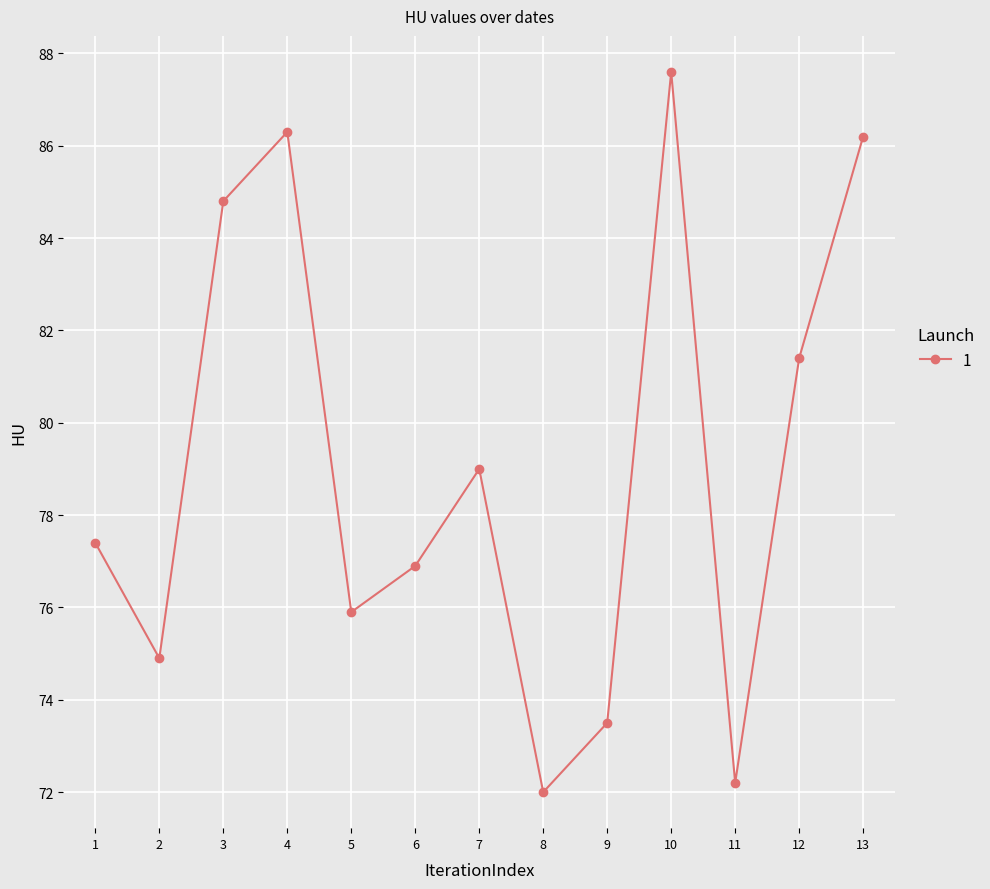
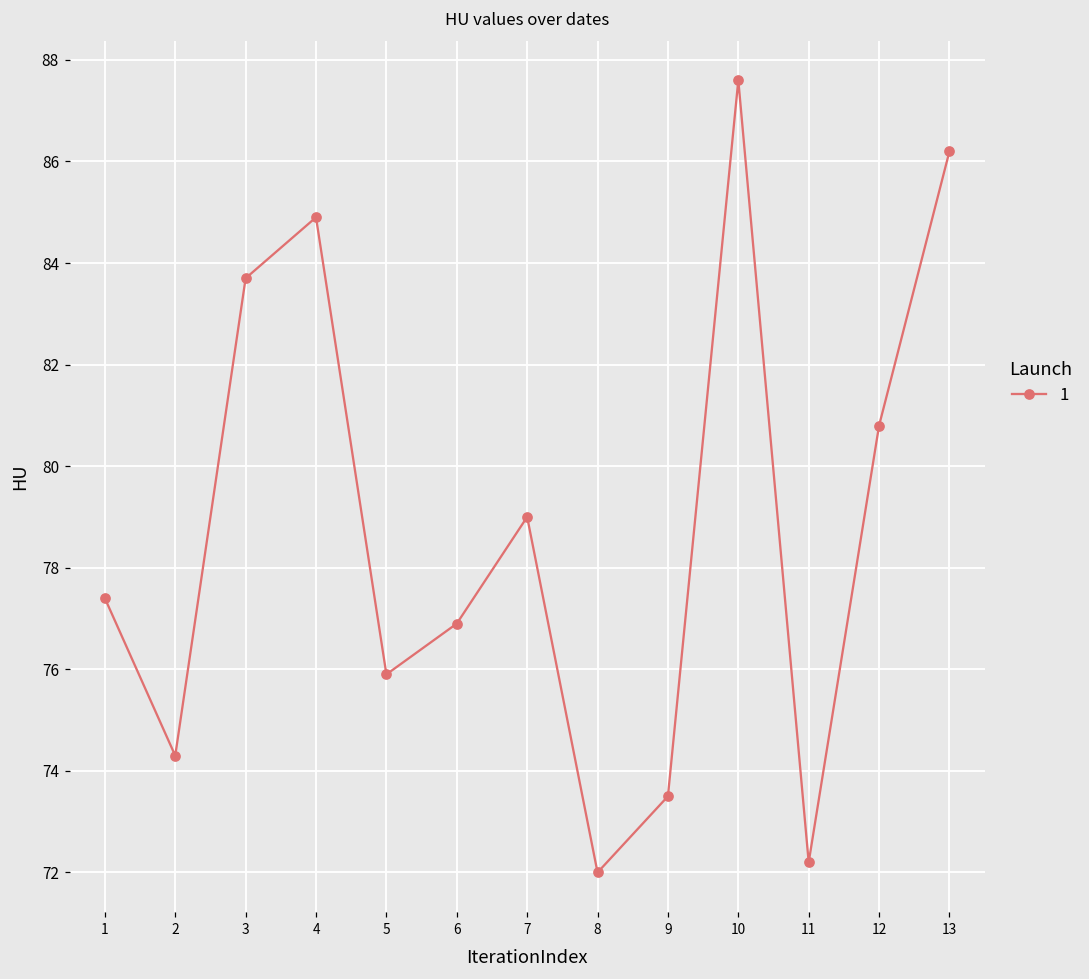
2: 74.9 -> 74.3
3: 84.8 -> 83.7
4: 86.3 -> 84.9
12: 81.4 -> 80.8
